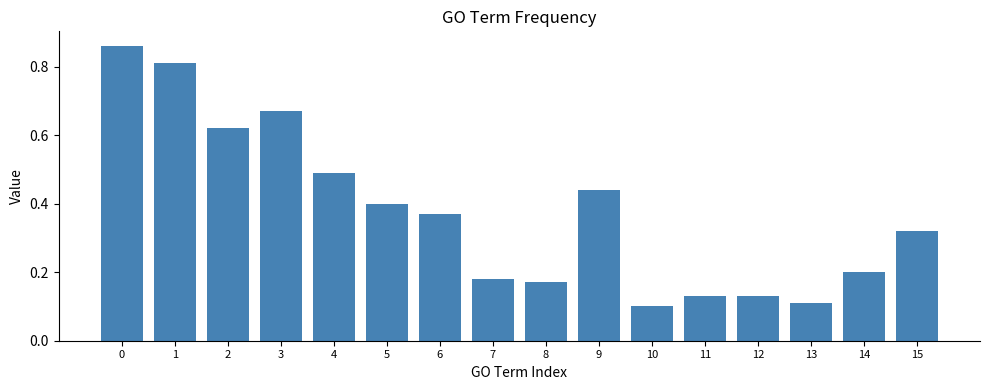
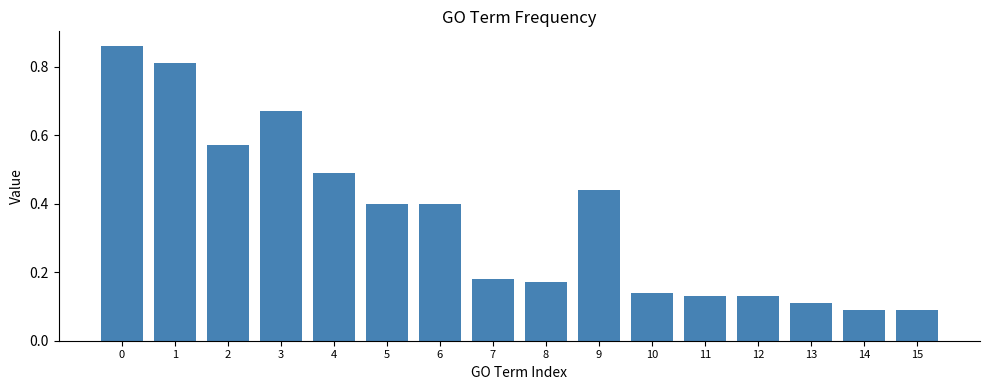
2: 0.62 -> 0.57
6: 0.37 -> 0.40
10: 0.10 -> 0.14
14: 0.20 -> 0.09
15: 0.32 -> 0.09
